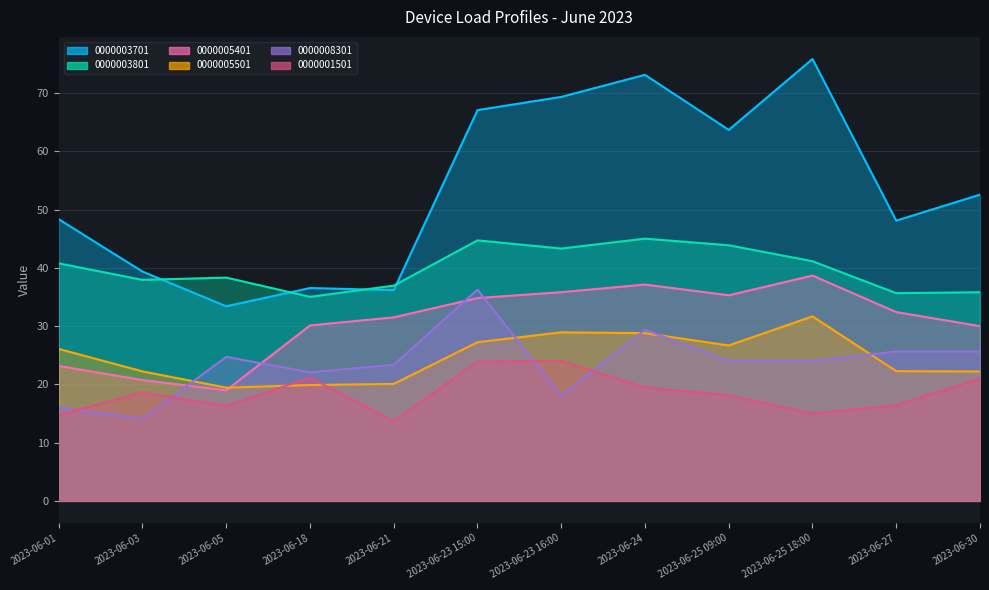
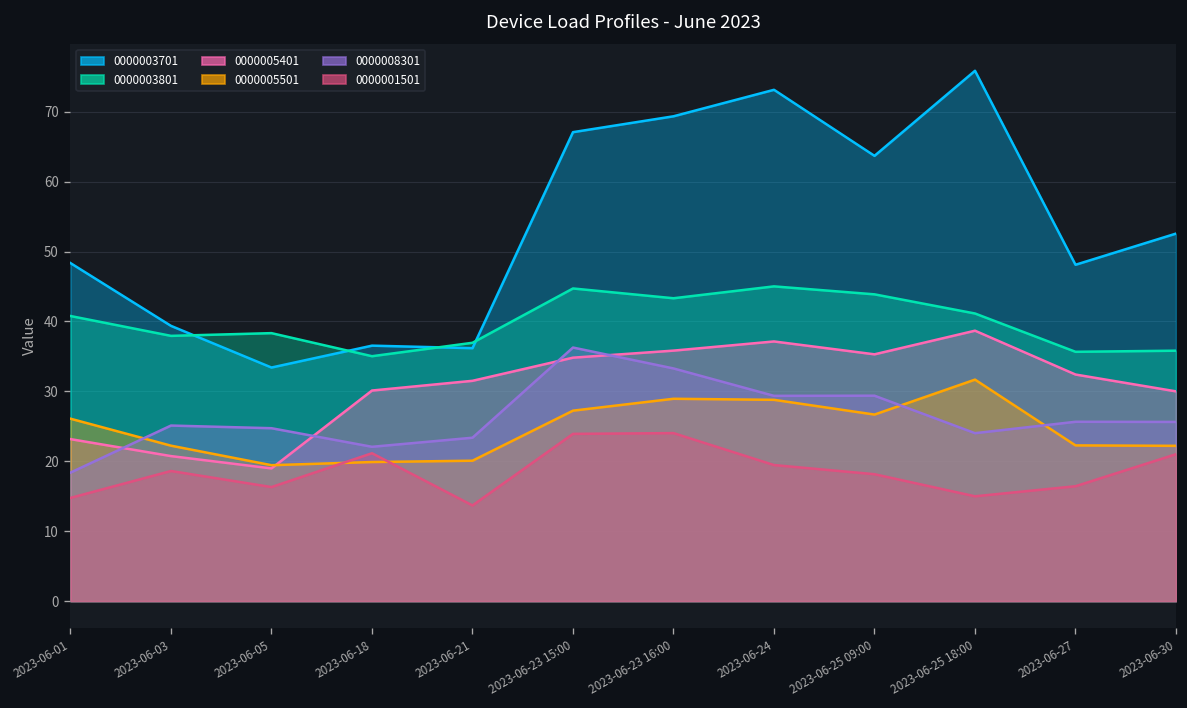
0000008301, 2023-06-01: 16 -> 18
0000008301, 2023-06-03: 14 -> 25
0000008301, 2023-06-23 16:00: 18 -> 33
0000008301, 2023-06-25 09:00: 24 -> 29
